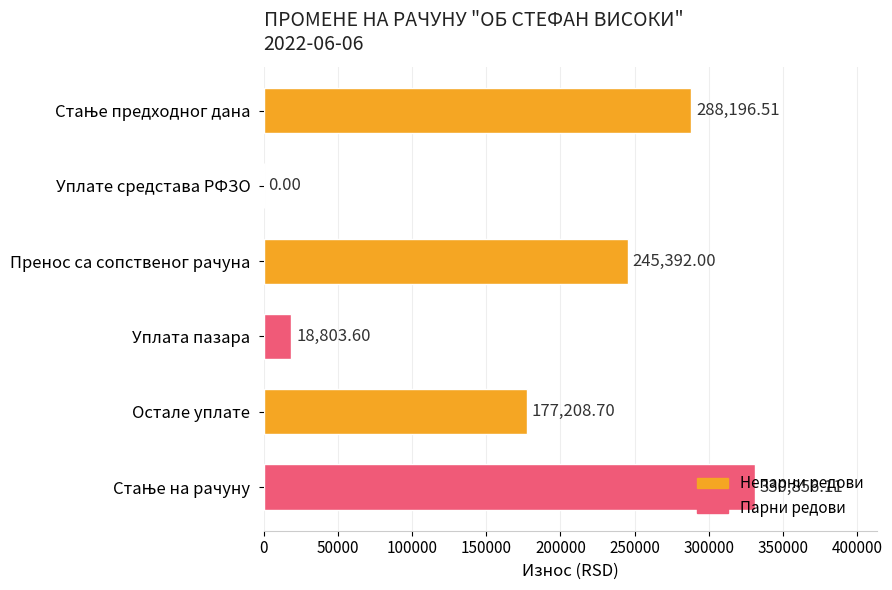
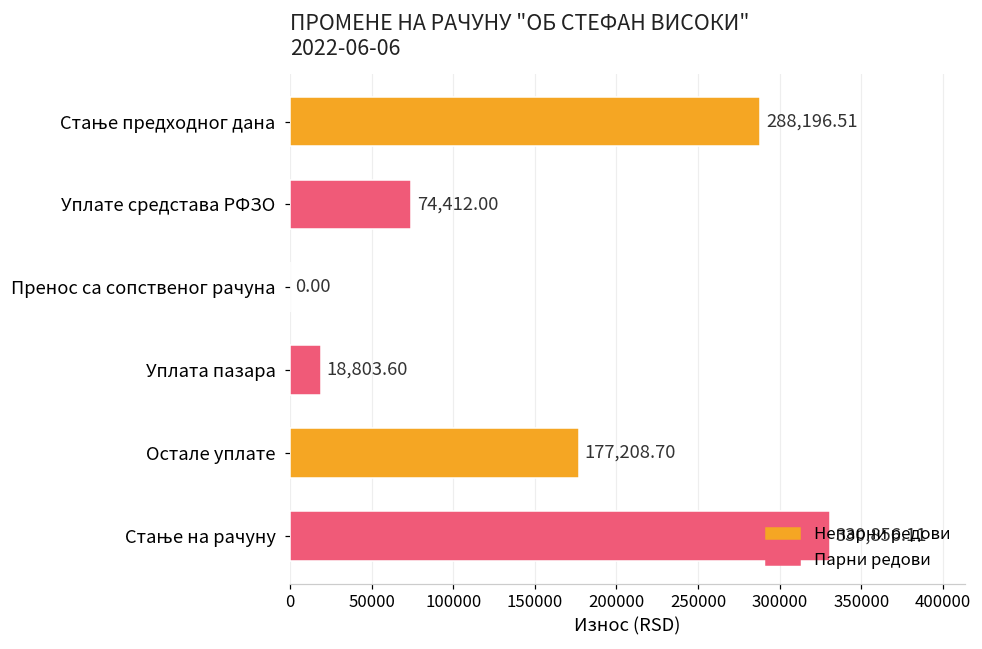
Уплате средстава РФЗО: 0.00 -> 74,412.00
Пренос са сопственог рачуна: 245,392.00 -> 0.00
